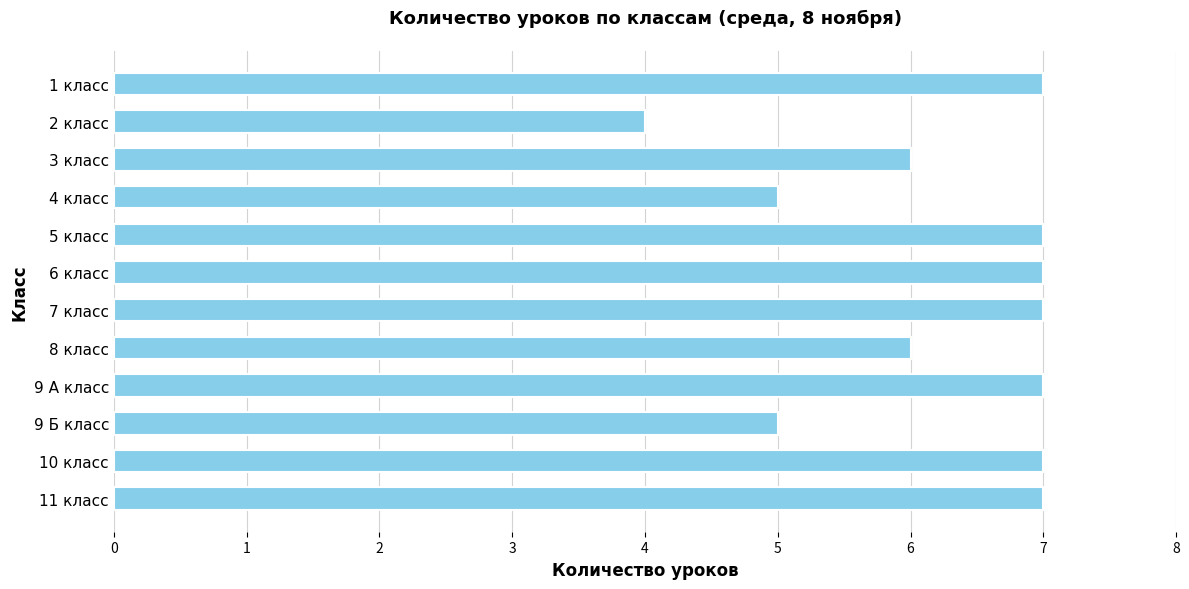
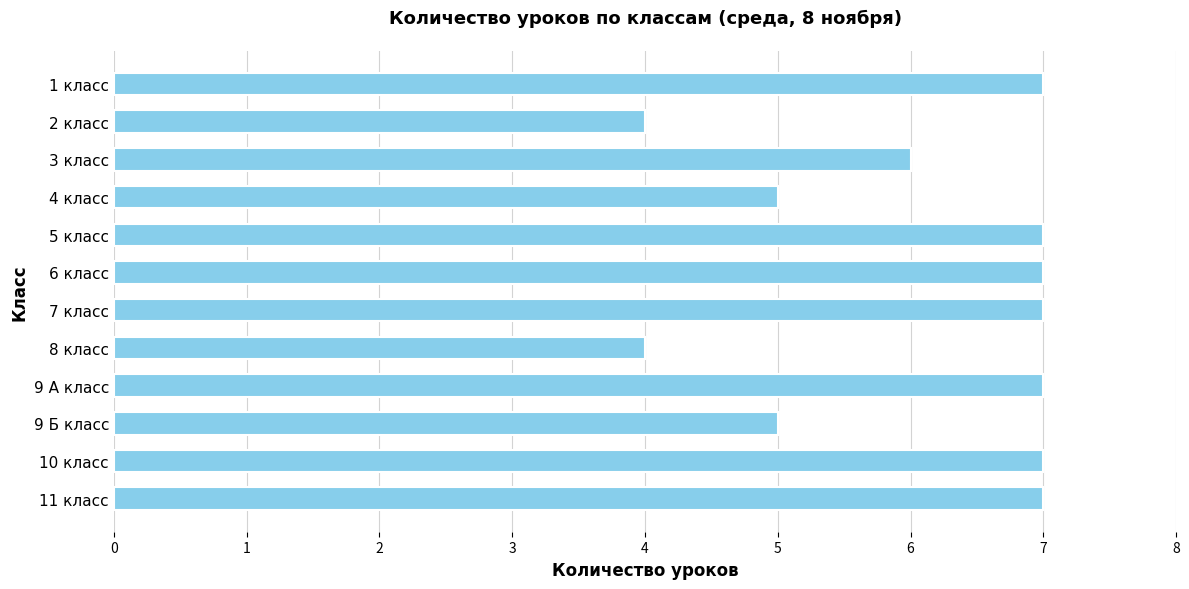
8 класс: 6 -> 4
